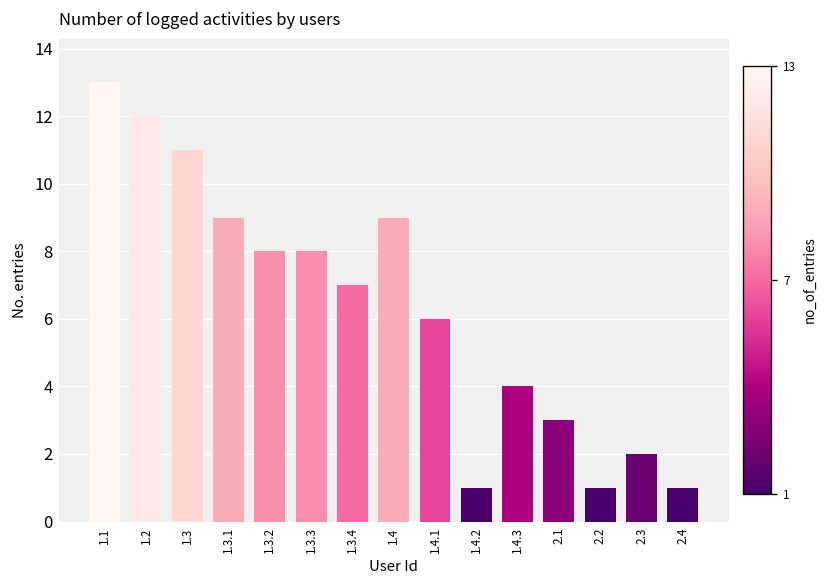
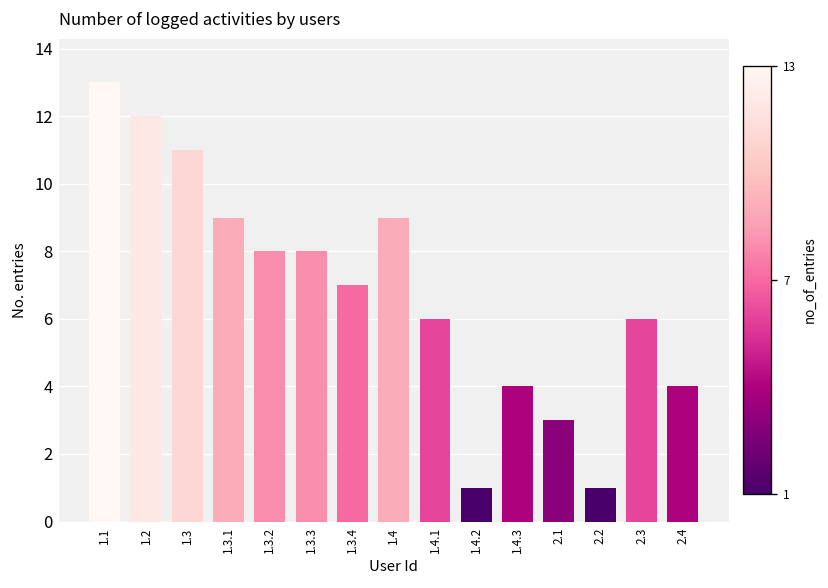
2.3: 2 -> 6
2.4: 1 -> 4
